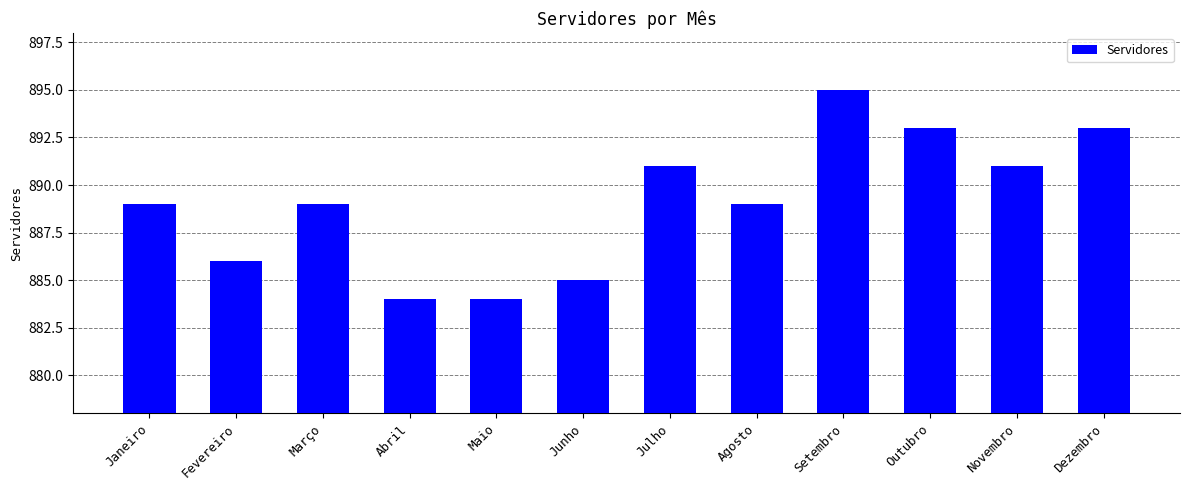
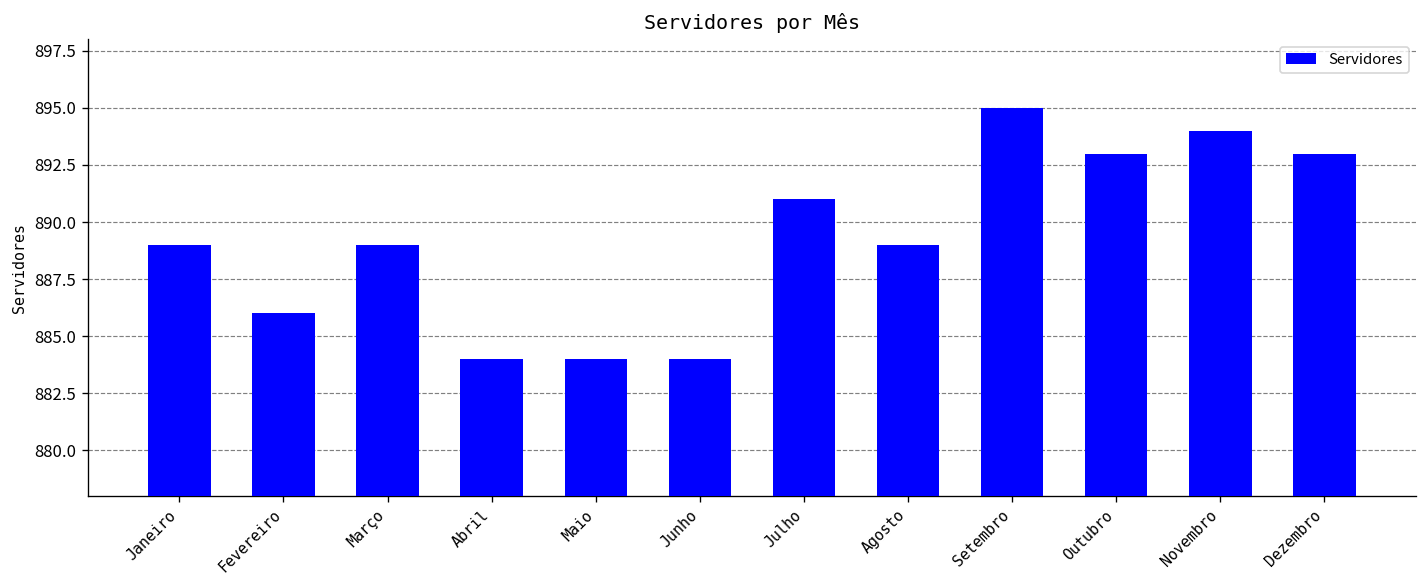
Junho: 885 -> 884
Novembro: 891 -> 894
